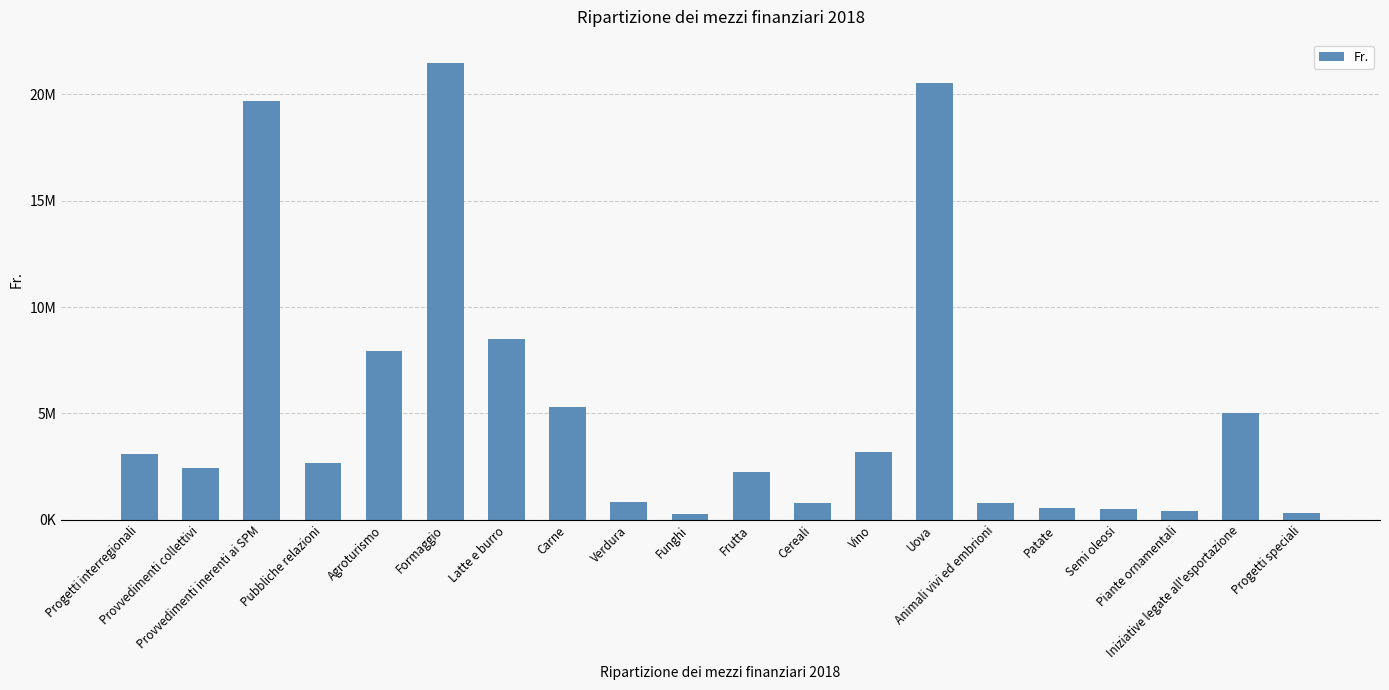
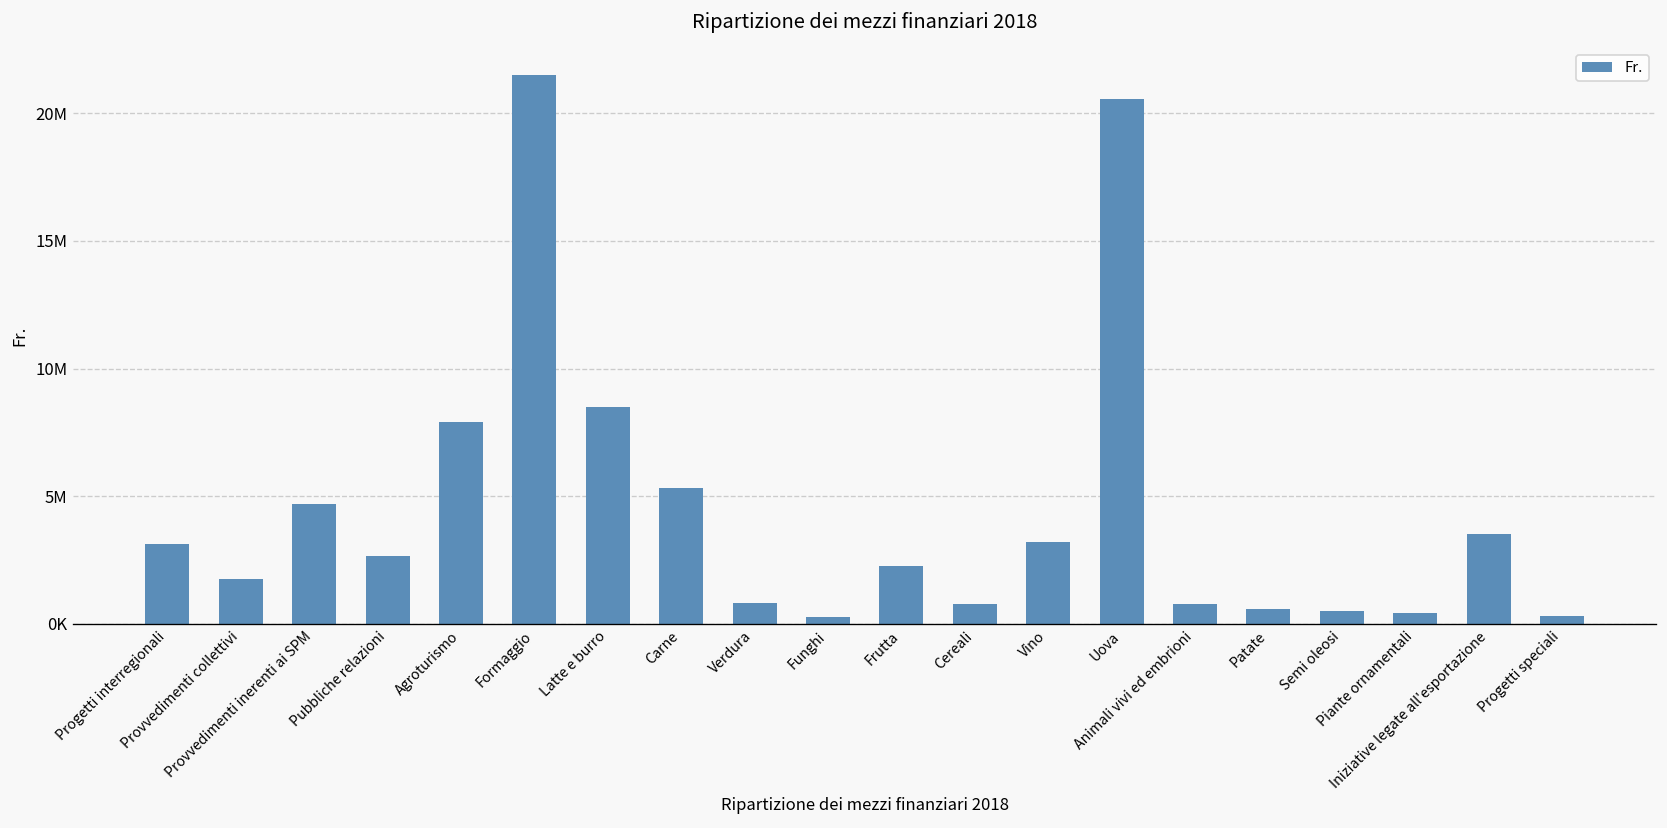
Provvedimenti collettivi: 2400000 -> 1800000
Provvedimenti inerenti ai SPM: 19700000 -> 4700000
Iniziative legate all'esportazione: 5000000 -> 3500000
